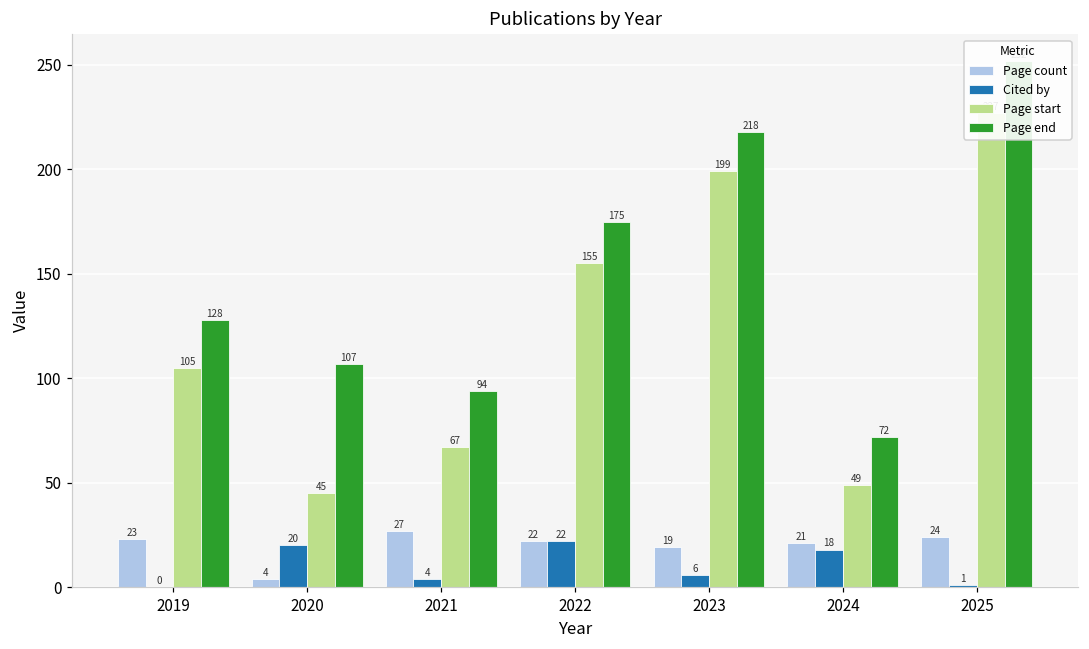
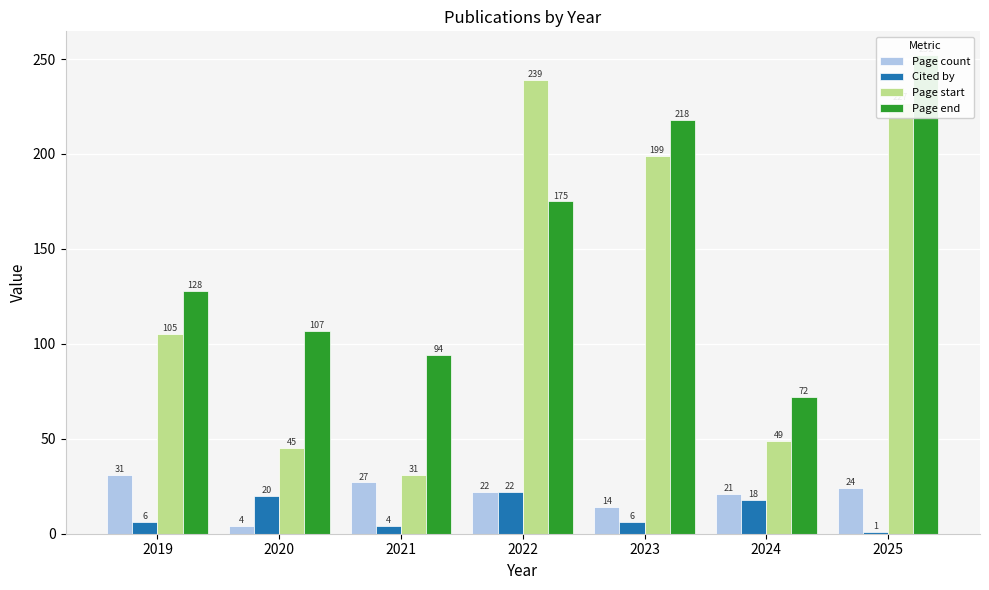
Page count, 2019: 23 -> 31
Cited by, 2019: 0 -> 6
Page start, 2021: 67 -> 31
Page start, 2022: 155 -> 239
Page count, 2023: 19 -> 14
